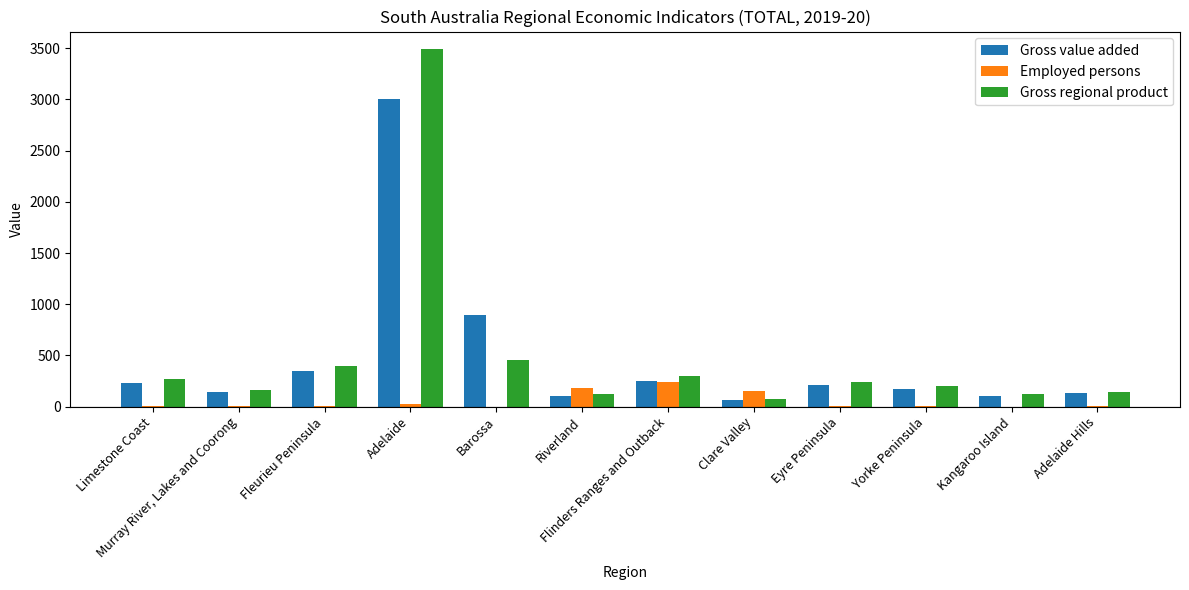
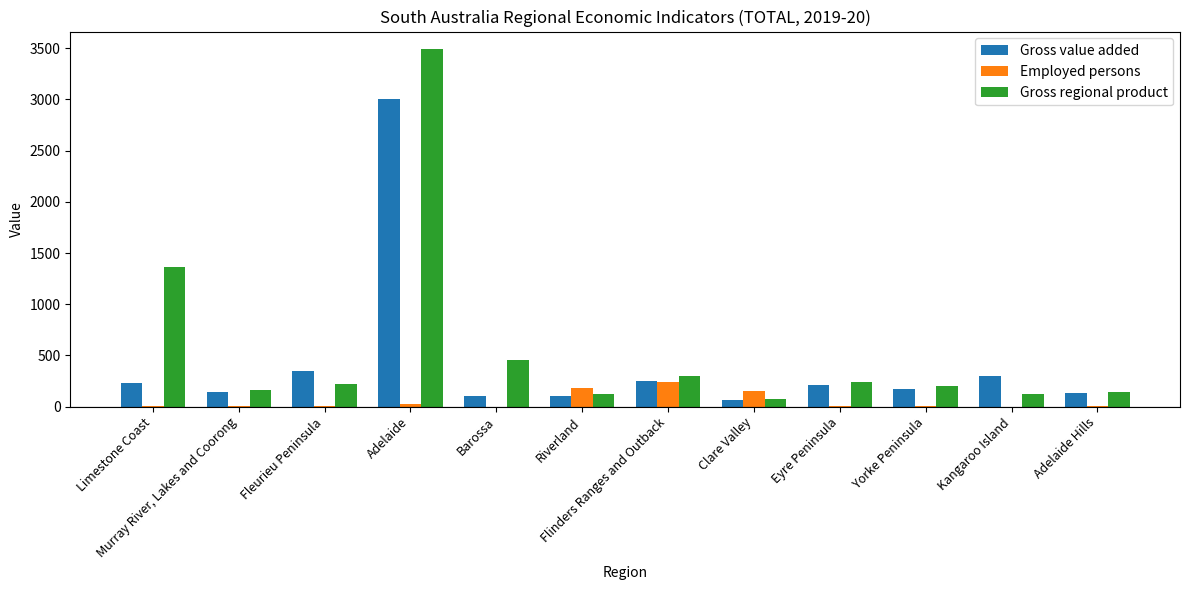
Gross regional product, Limestone Coast: 270 -> 1360
Gross regional product, Fleurieu Peninsula: 400 -> 220
Gross value added, Barossa: 890 -> 110
Gross value added, Kangaroo Island: 110 -> 300
